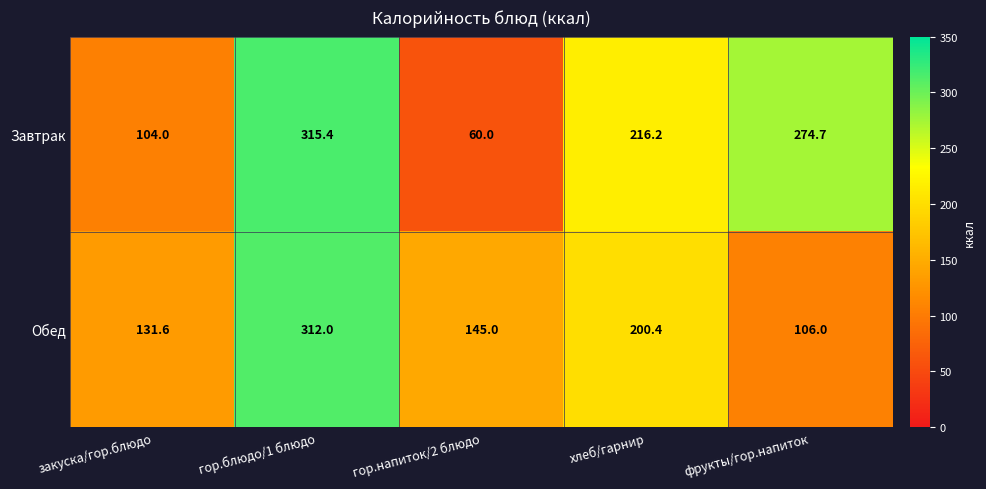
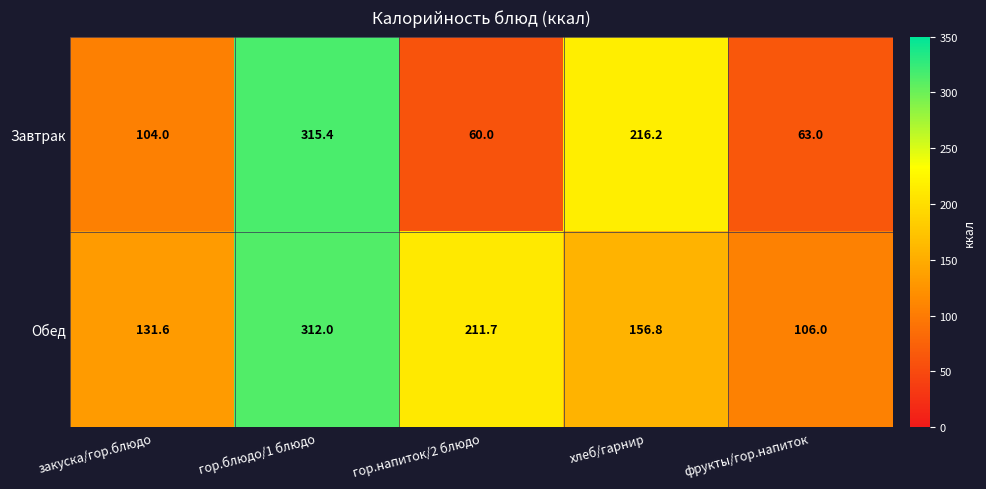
Завтрак, фрукты/гор.напиток: 274.7 -> 63.0
Обед, гор.напиток/2 блюдо: 145.0 -> 211.7
Обед, хлеб/гарнир: 200.4 -> 156.8
